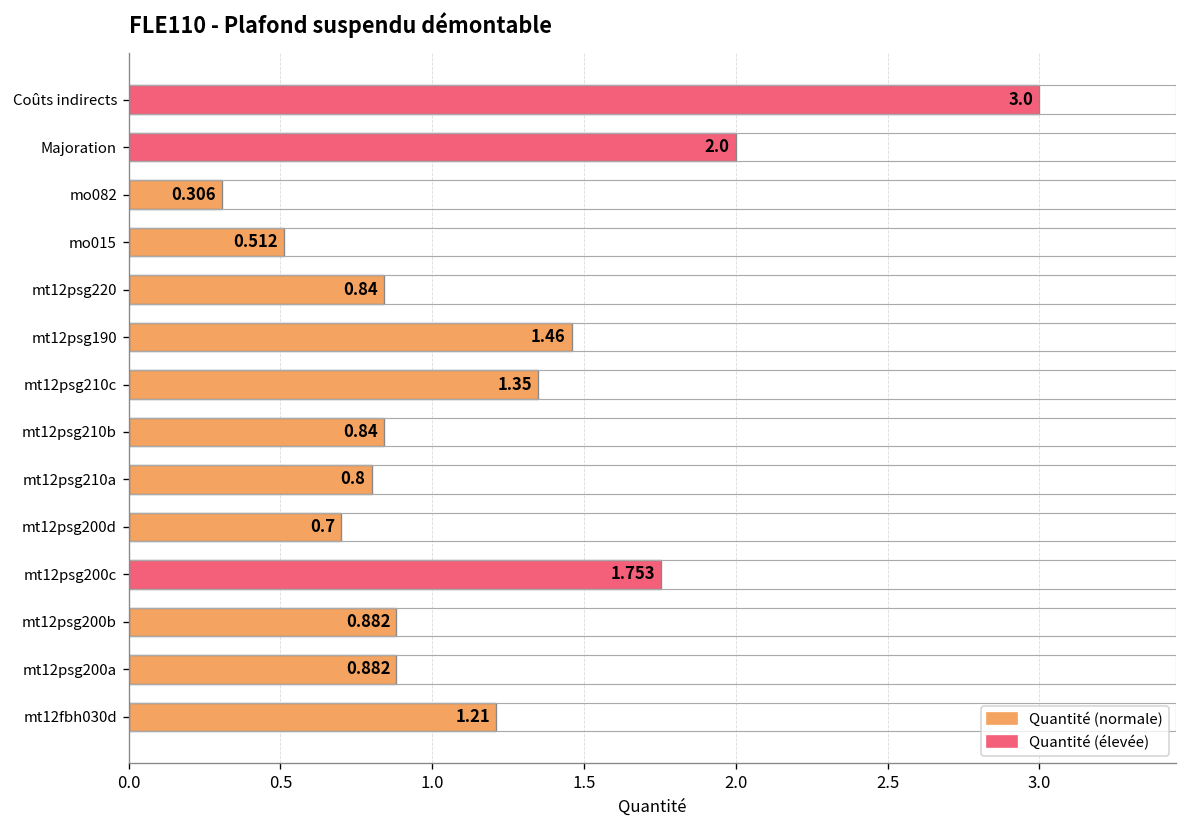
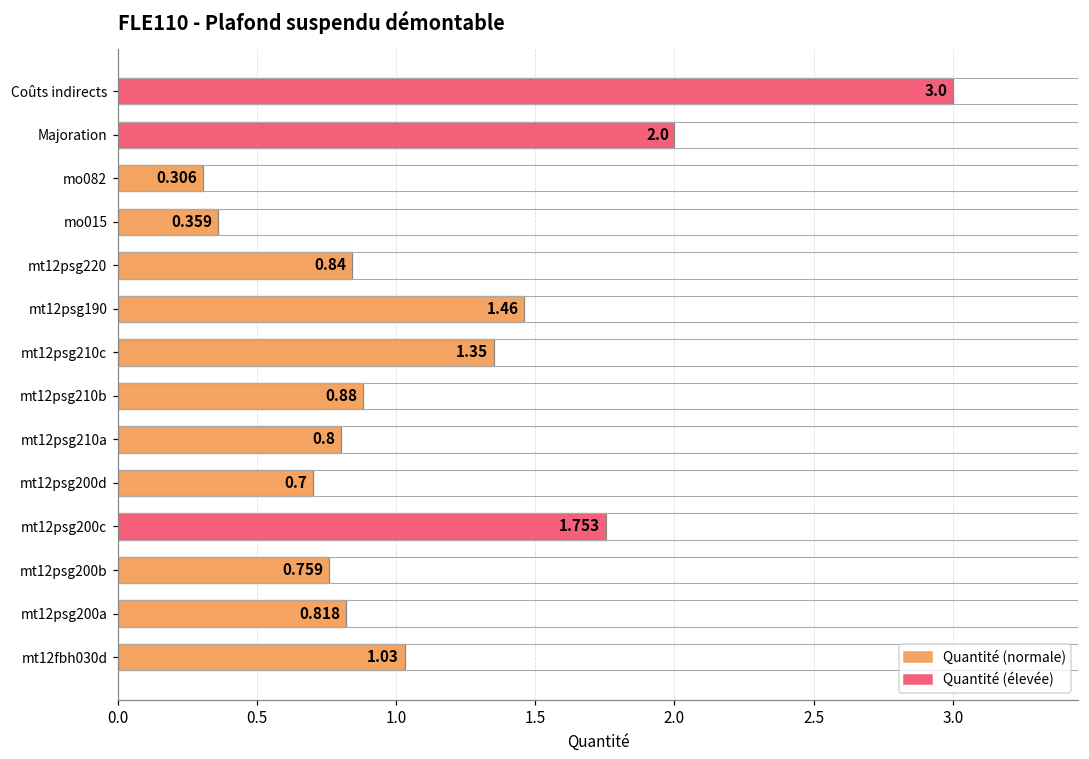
mo015: 0.512 -> 0.359
mt12psg210b: 0.84 -> 0.88
mt12psg200b: 0.882 -> 0.759
mt12psg200a: 0.882 -> 0.818
mt12fbh030d: 1.21 -> 1.03
